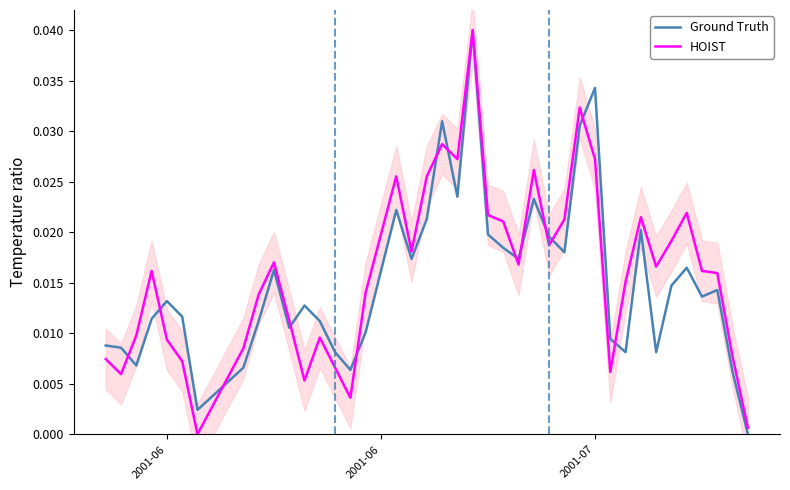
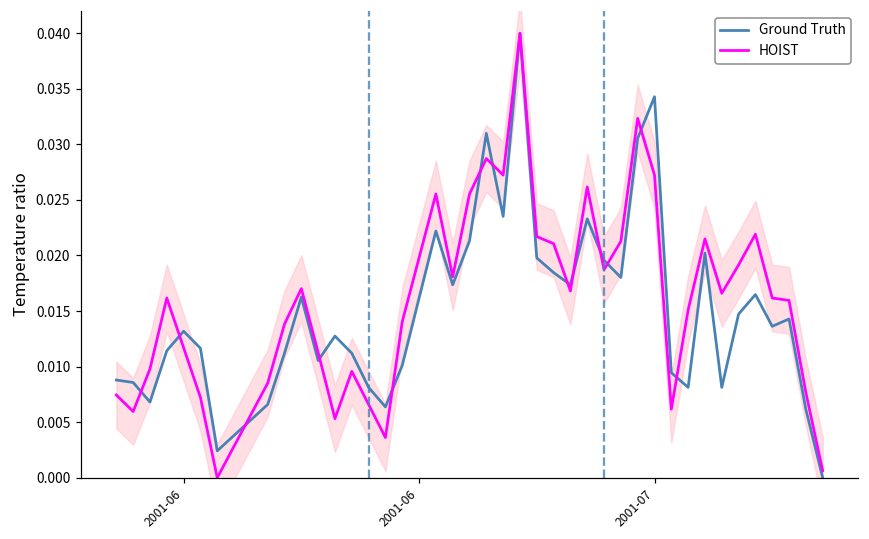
HOIST, 2001-06: 0.0094 -> 0.0117
